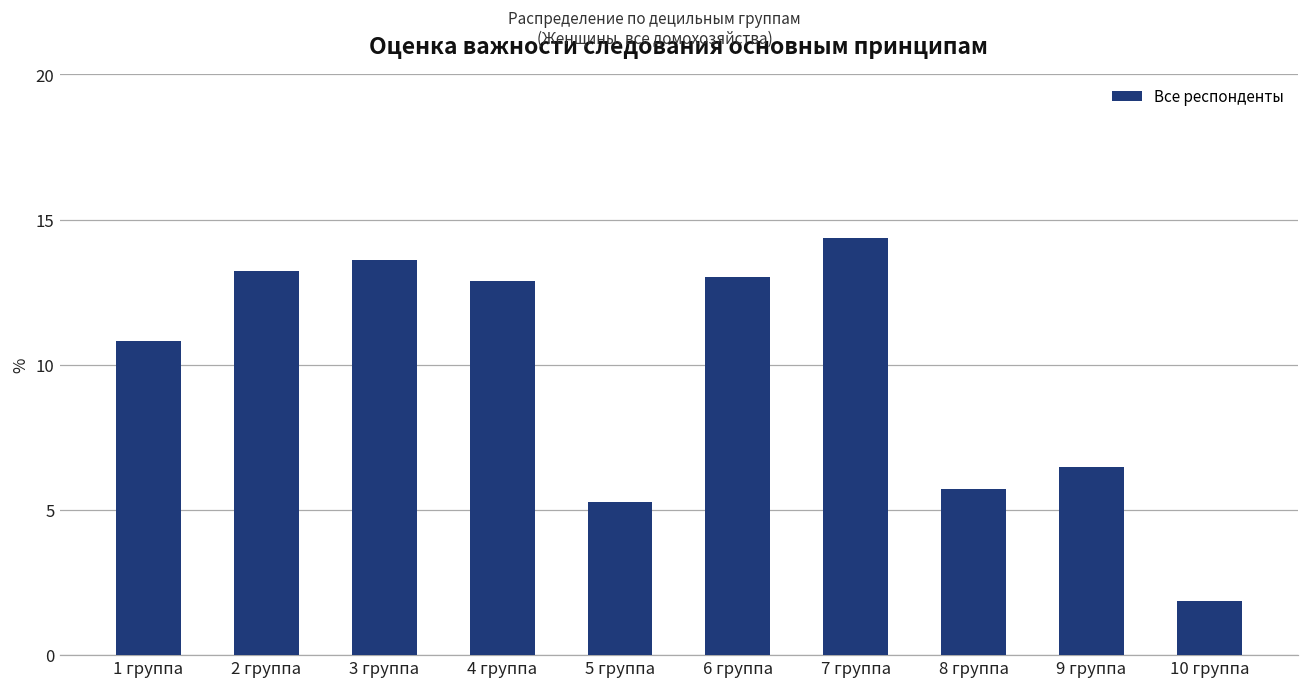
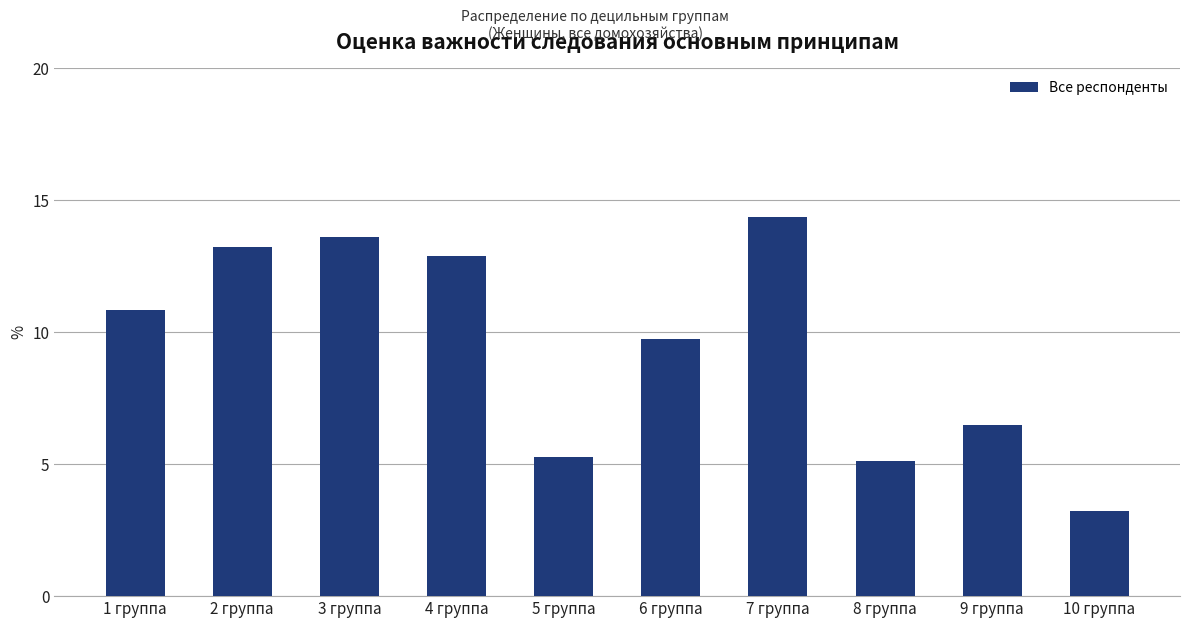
6 группа: 13.0 -> 9.7
8 группа: 5.7 -> 5.1
10 группа: 1.9 -> 3.2
